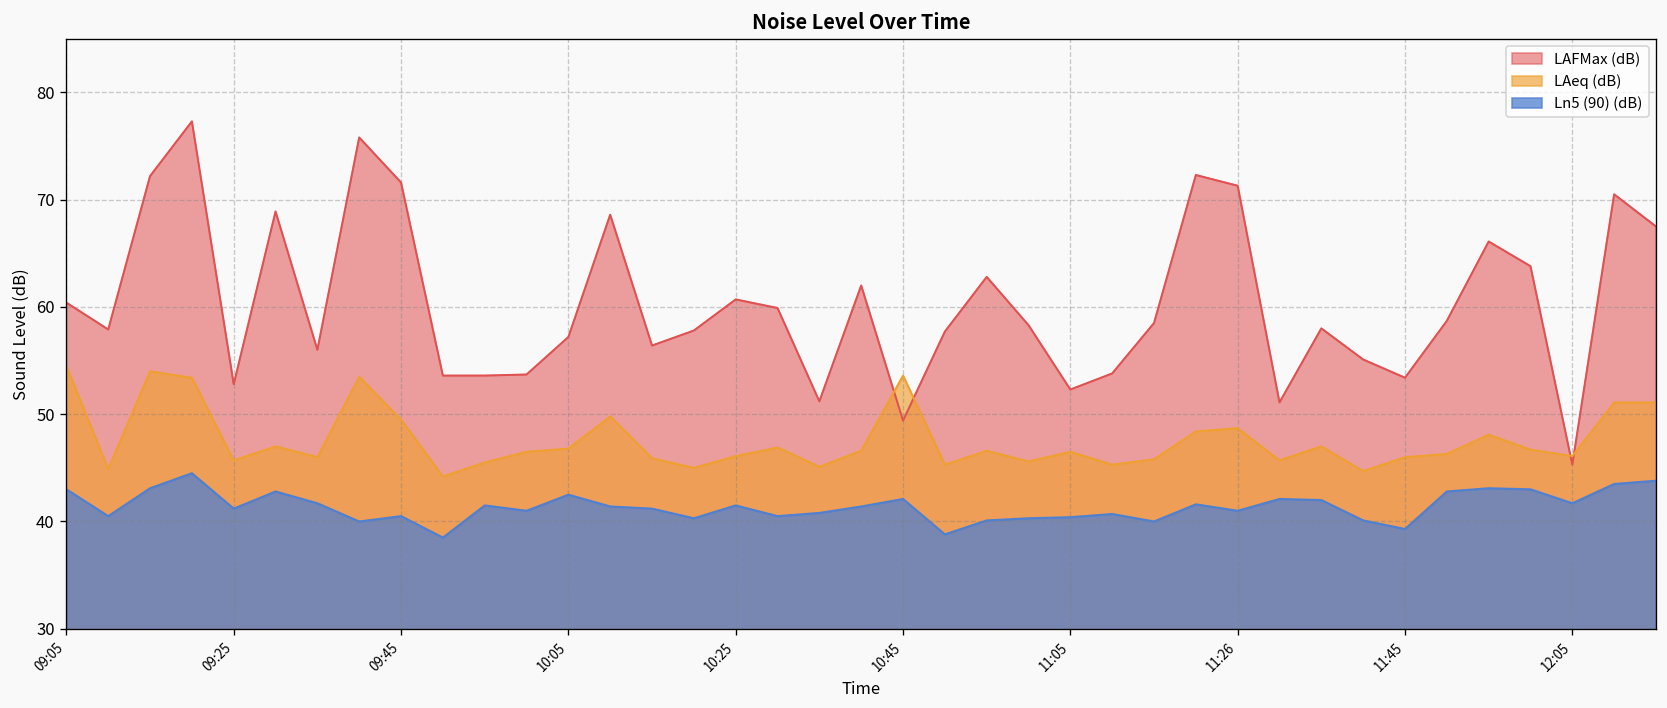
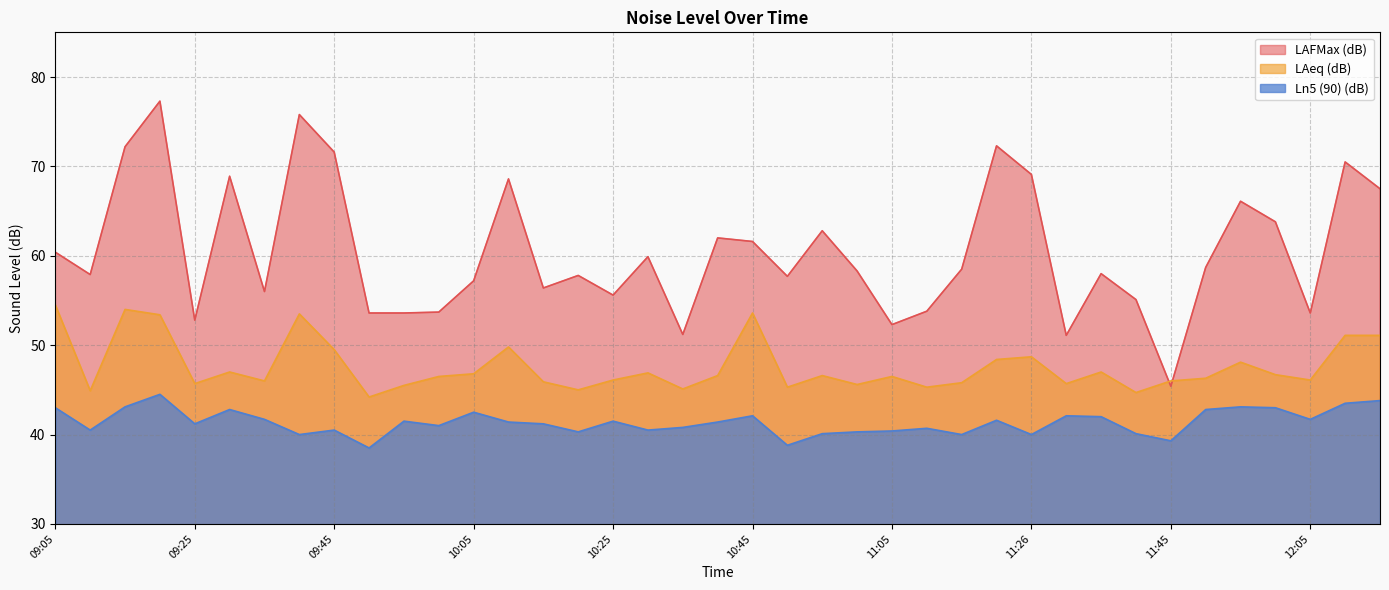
LAFMax (dB), 10:25: 61 -> 56
LAFMax (dB), 10:45: 49 -> 62
LAFMax (dB), 11:26: 71 -> 69
Ln5 (90) (dB), 11:26: 41 -> 40
LAFMax (dB), 11:45: 53 -> 45
LAFMax (dB), 12:05: 45 -> 54
